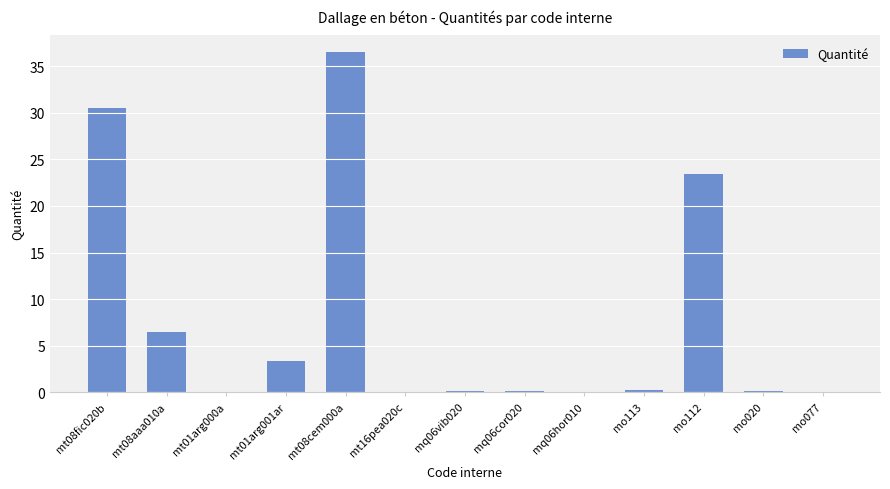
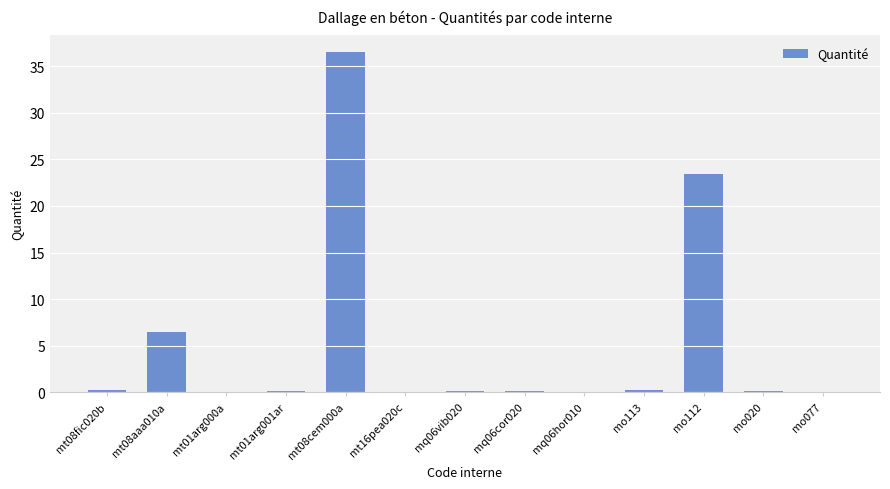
mt08fic020b: 31 -> 0
mt01arg001ar: 3 -> 0
